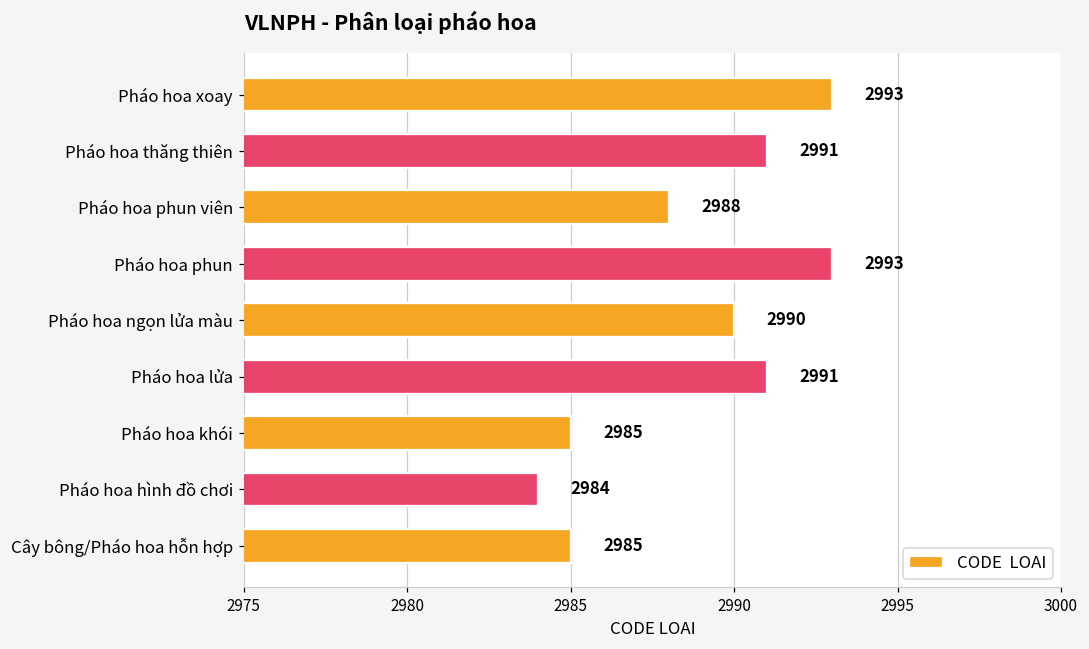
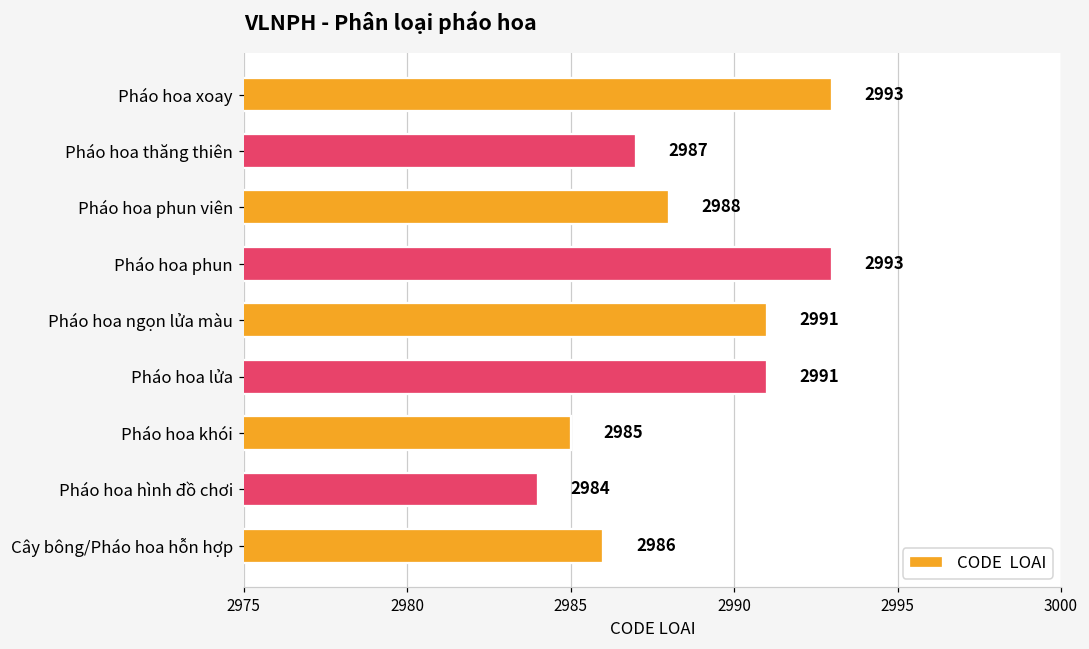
Pháo hoa thăng thiên: 2991 -> 2987
Pháo hoa ngọn lửa màu: 2990 -> 2991
Cây bông/Pháo hoa hỗn hợp: 2985 -> 2986
